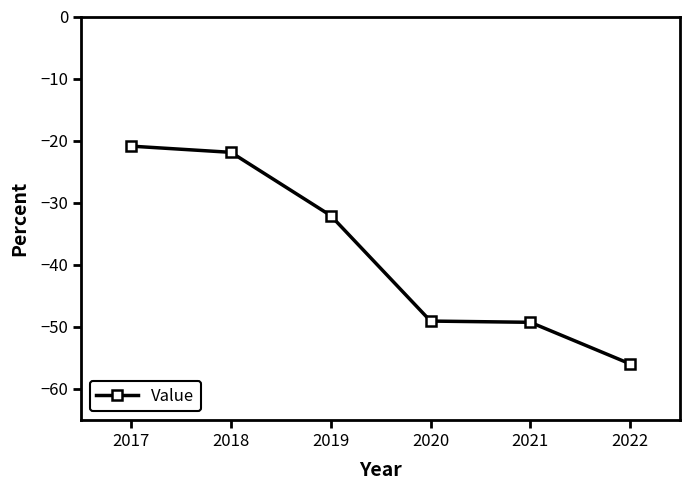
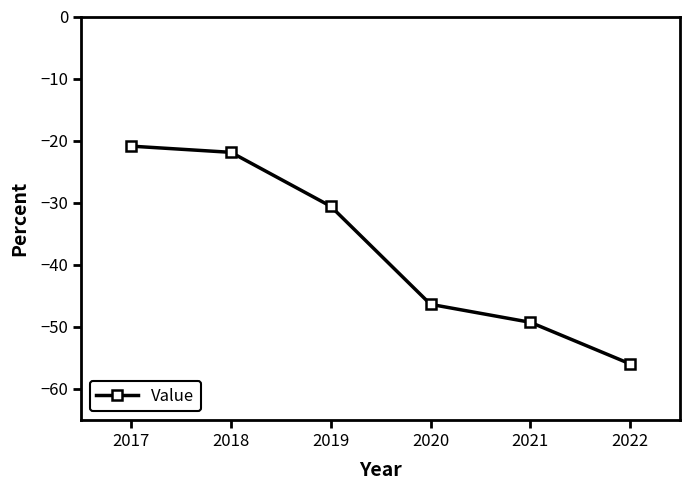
2019: -32 -> -31
2020: -49 -> -46
